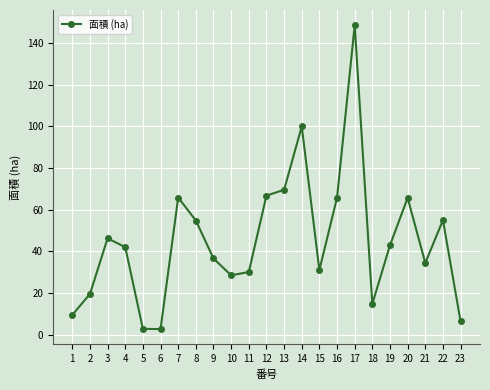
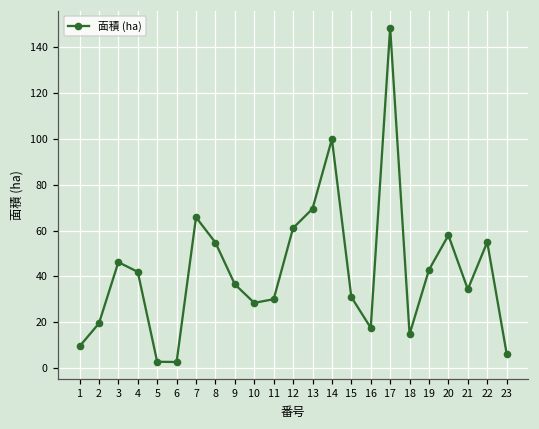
12: 67 -> 61
16: 66 -> 18
20: 66 -> 58
